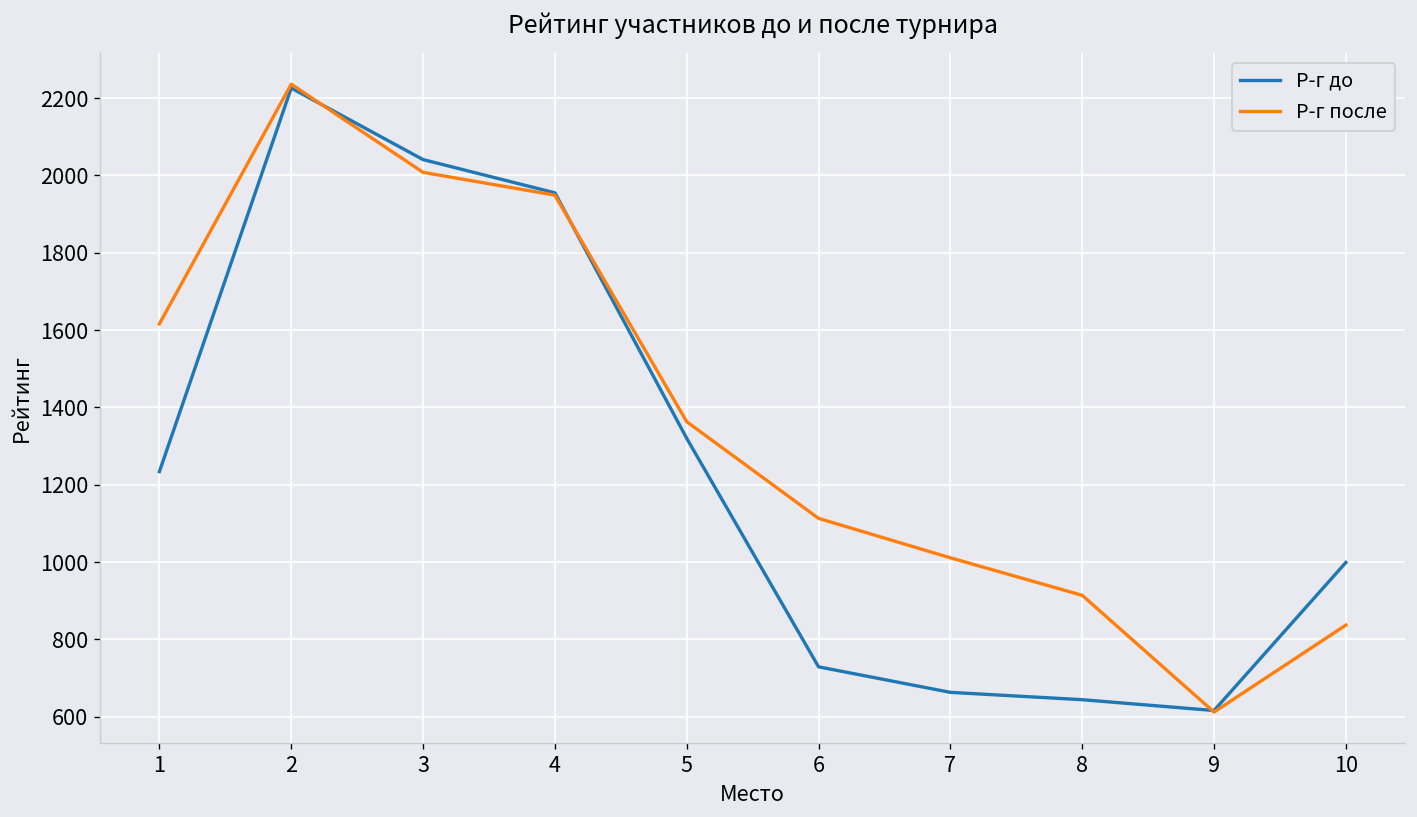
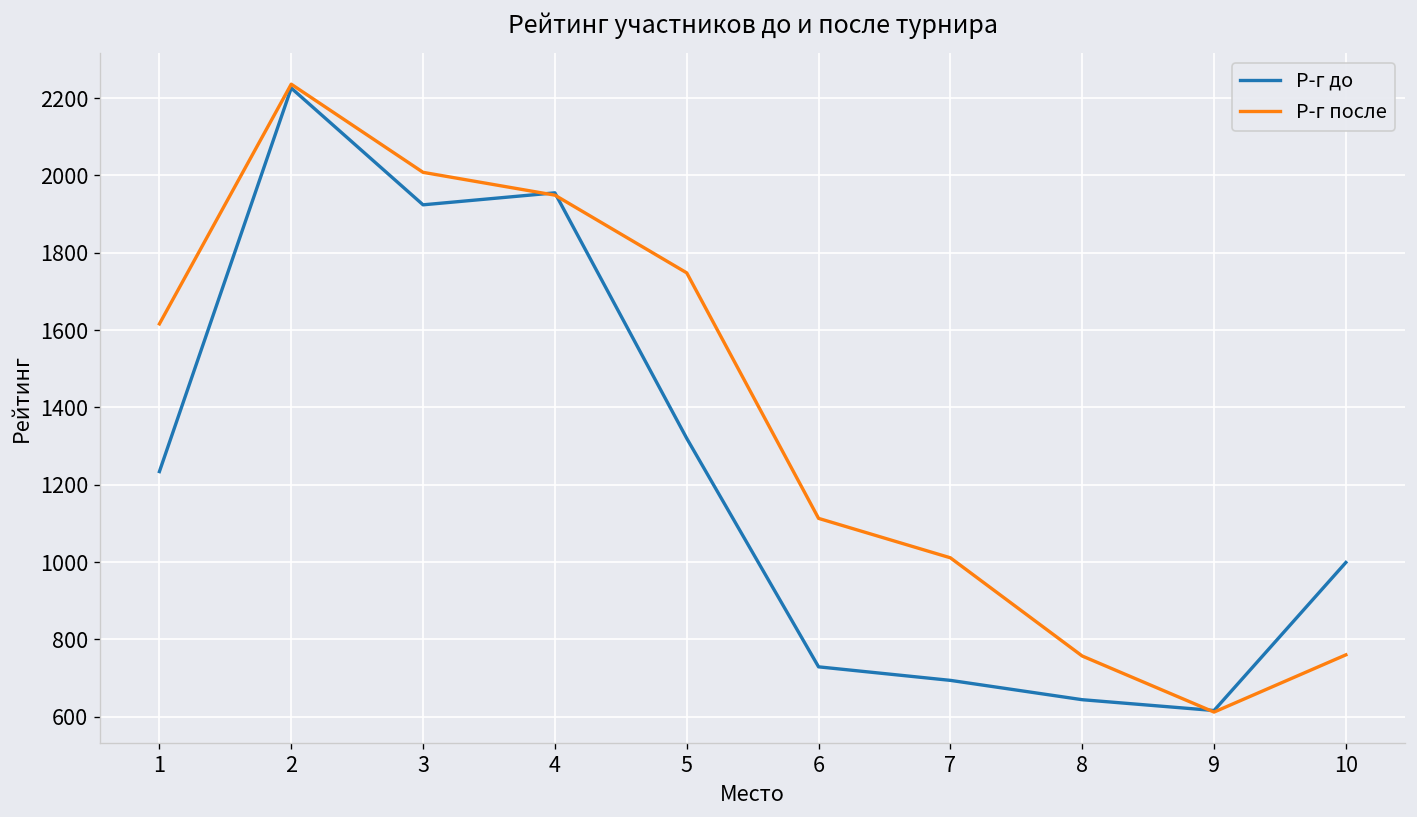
Р-г до, 3: 2040 -> 1920
Р-г после, 5: 1360 -> 1750
Р-г до, 7: 660 -> 690
Р-г после, 8: 910 -> 760
Р-г после, 10: 840 -> 760
